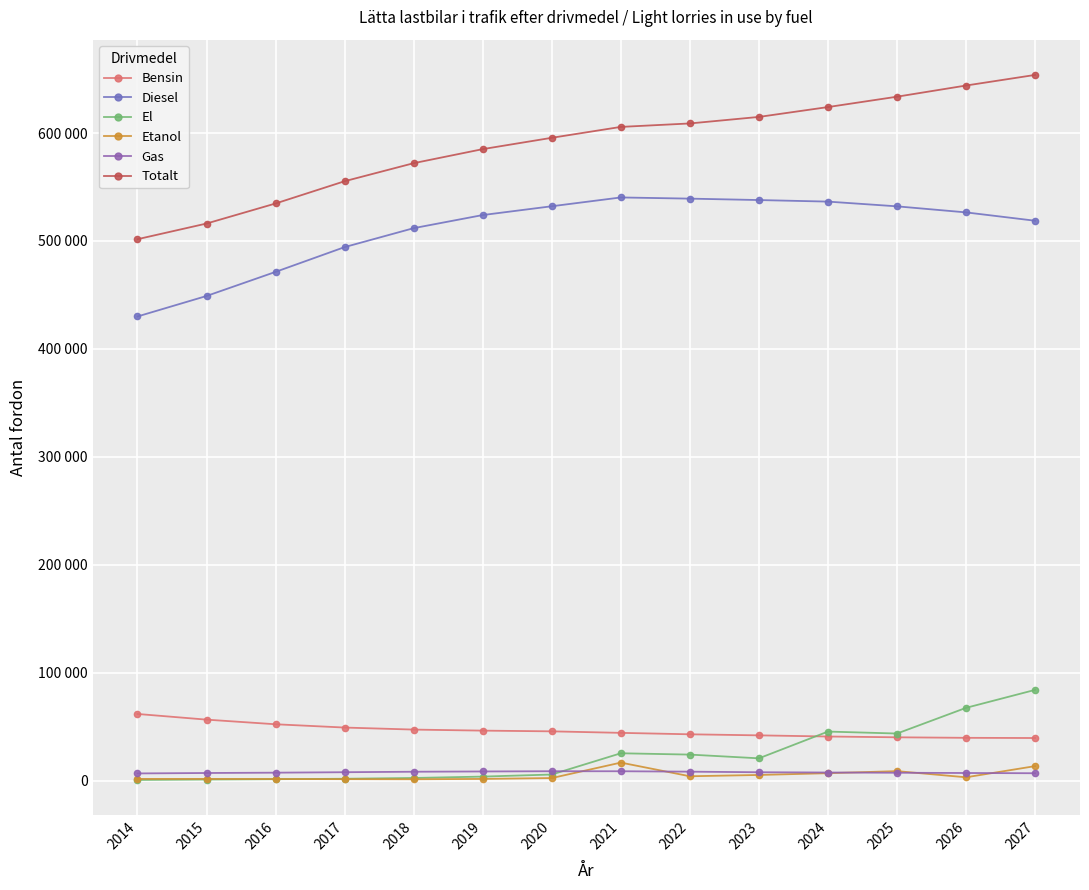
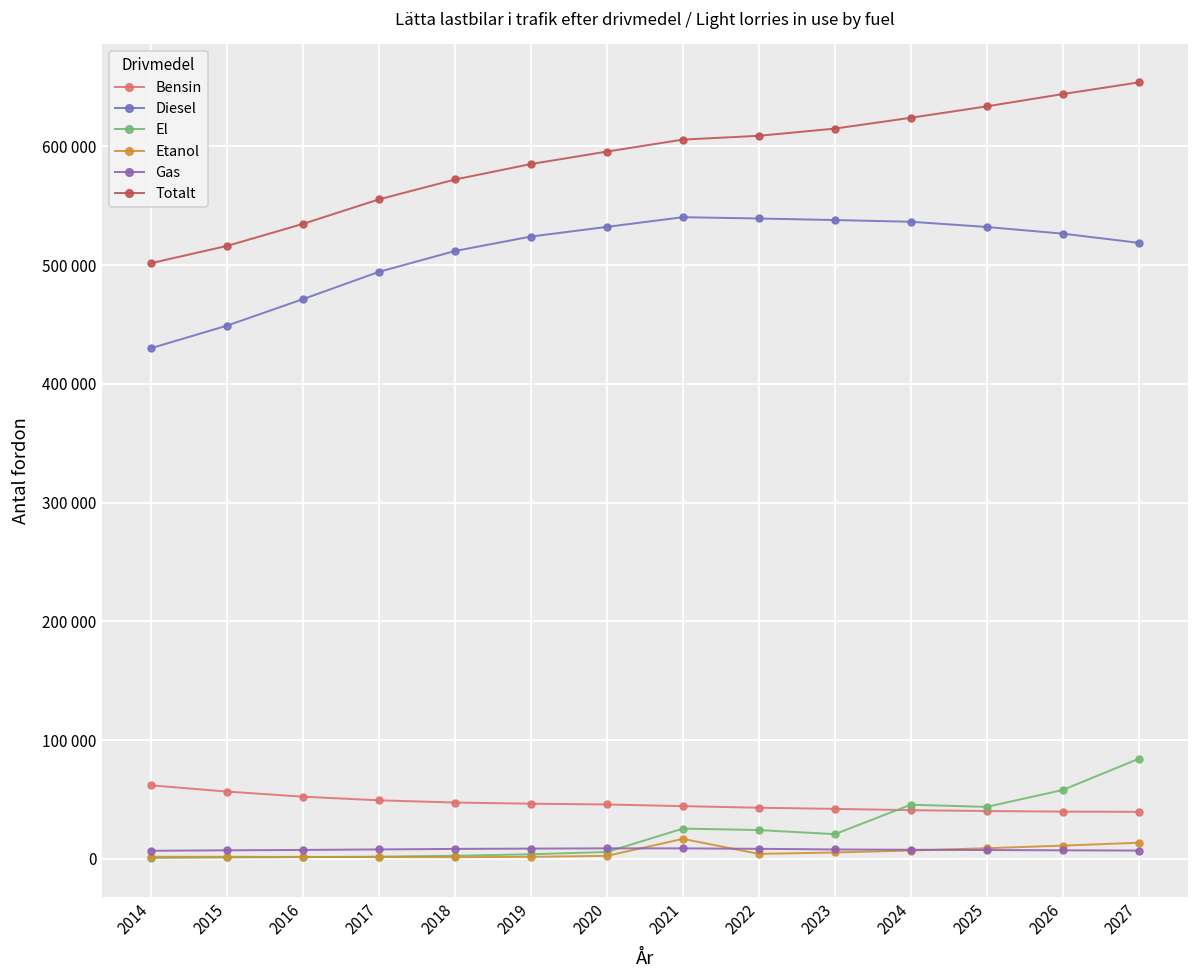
El, 2026: 68000 -> 58000
Etanol, 2026: 3000 -> 11000
